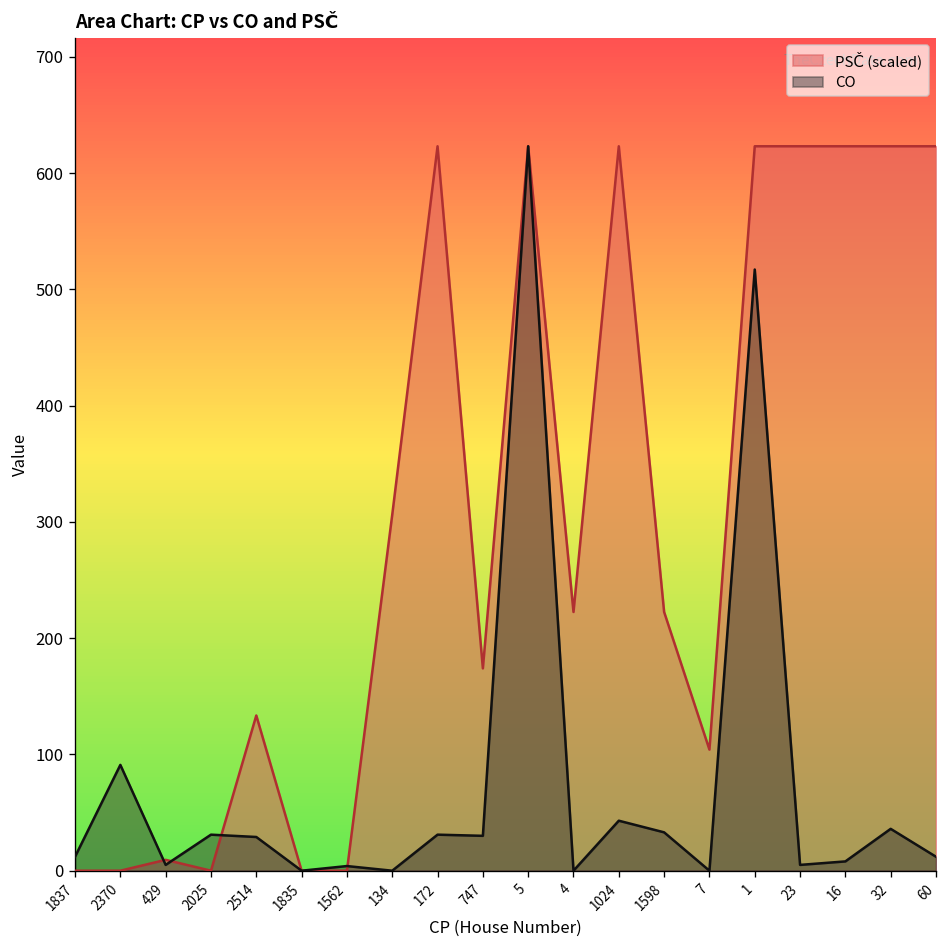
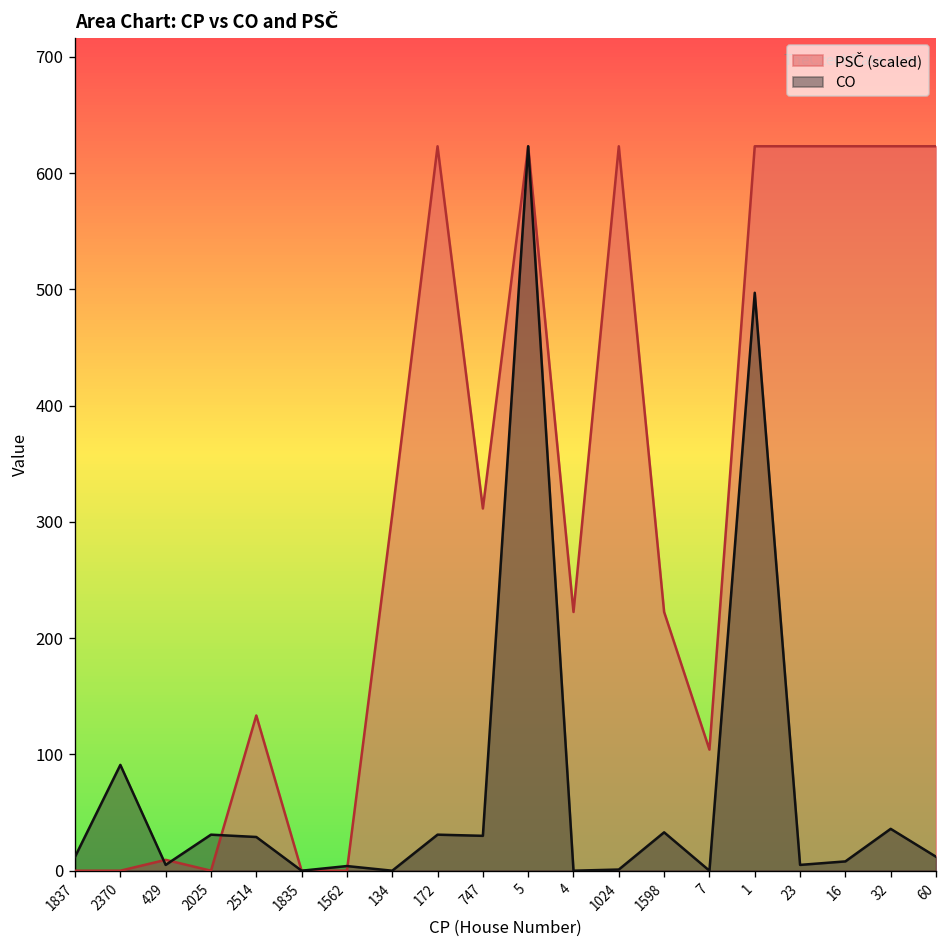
PSČ (scaled), 747: 170 -> 310
CO, 1024: 40 -> 0
CO, 1: 520 -> 500
